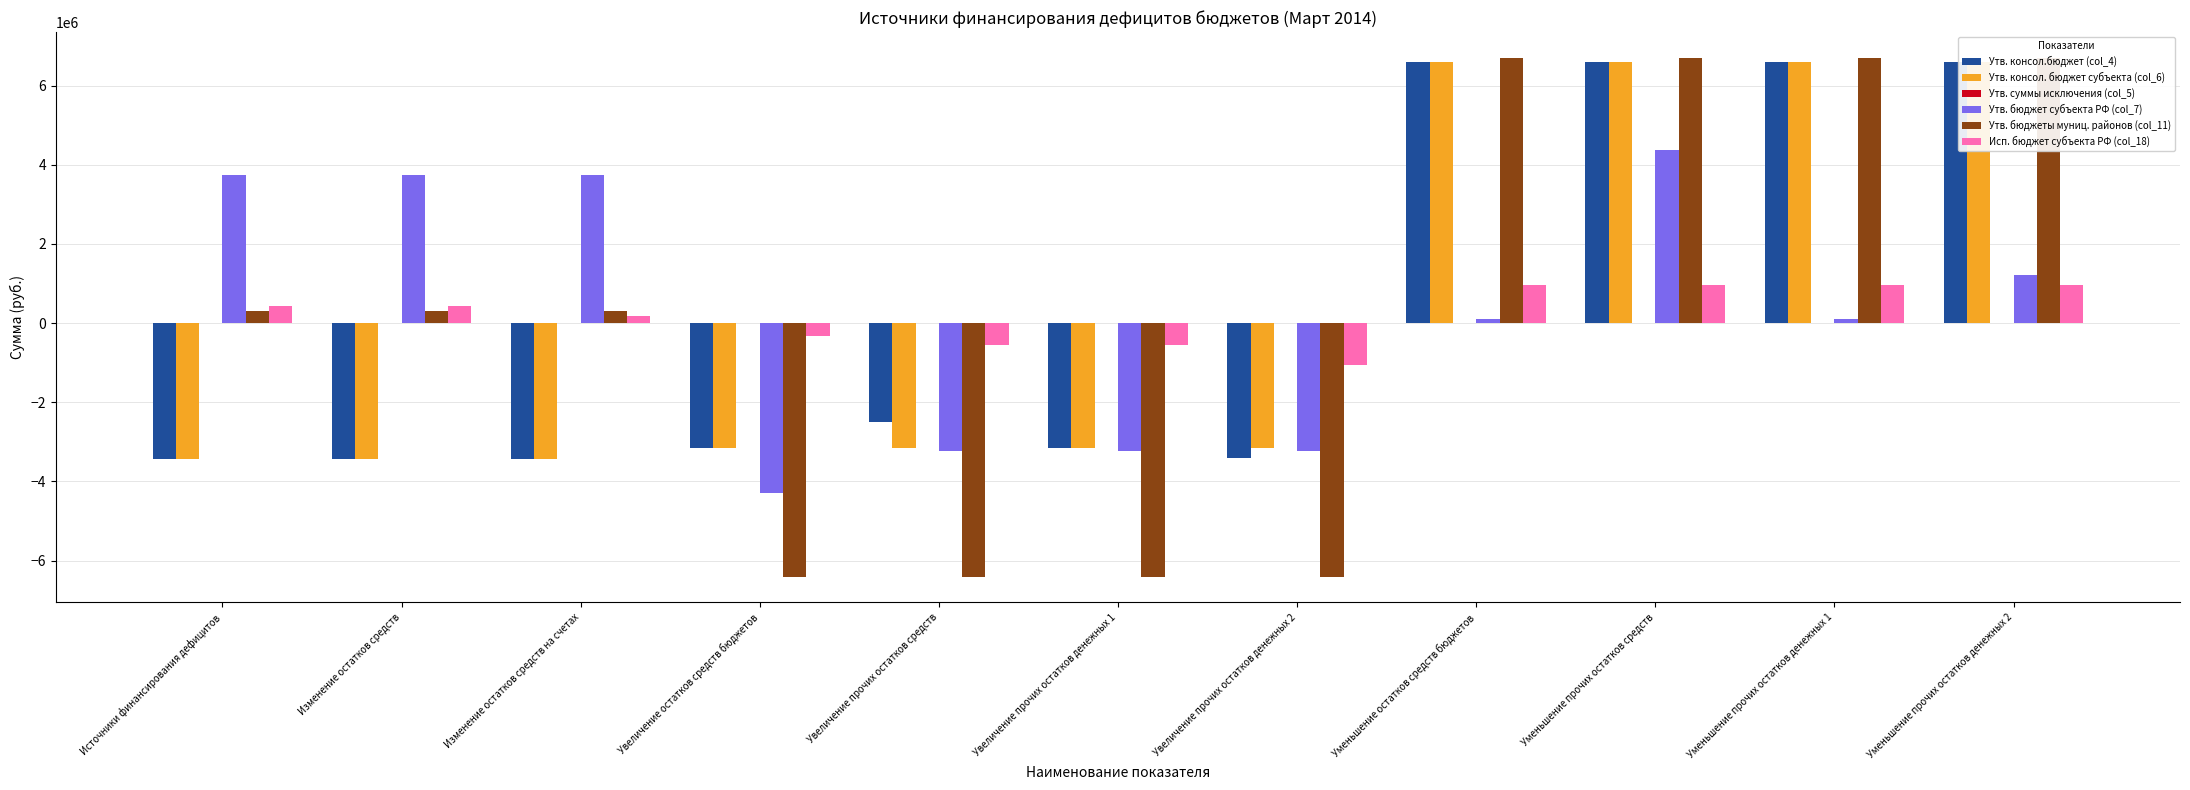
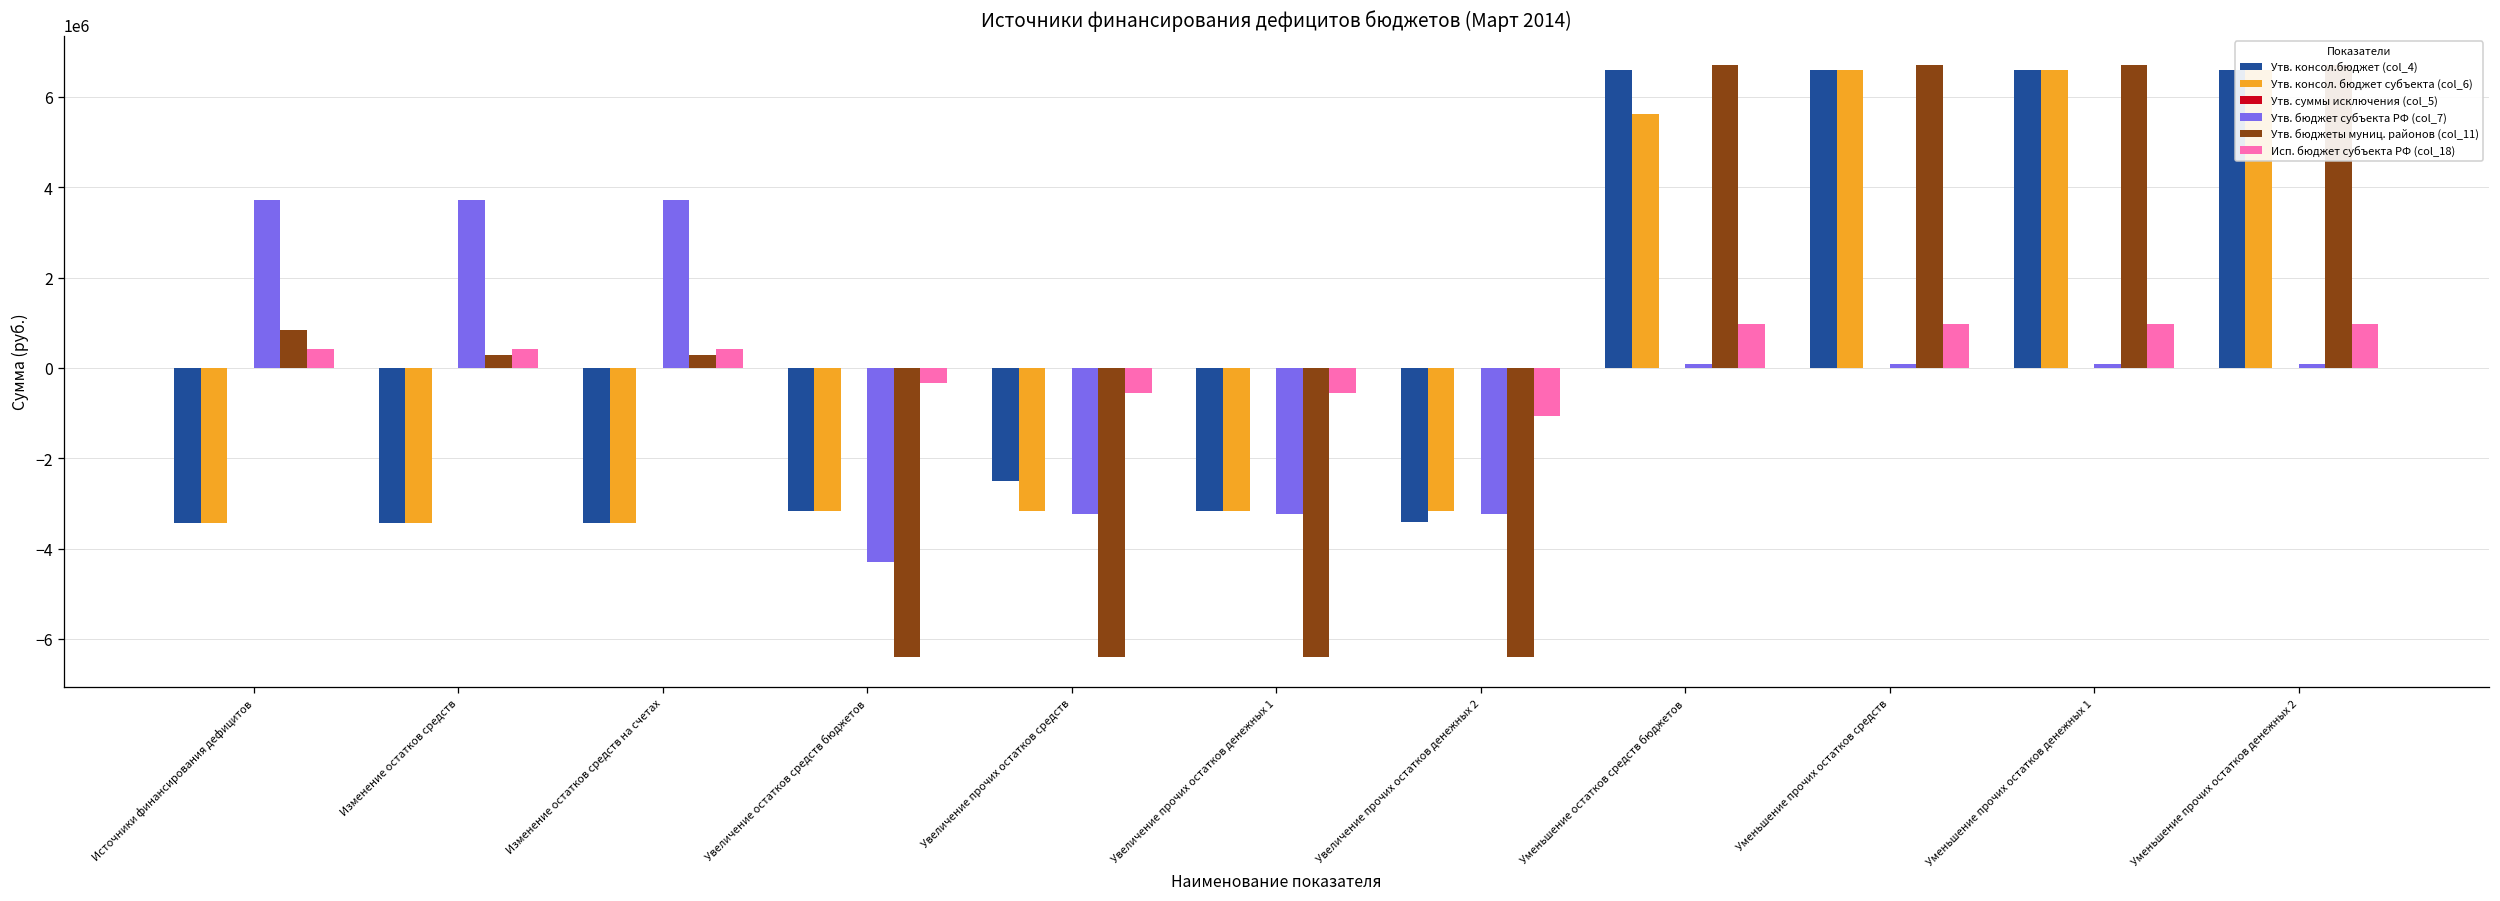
Утв. бюджеты муниц. районов (col_11), Источники финансирования дефицитов: 300000 -> 800000
Исп. бюджет субъекта РФ (col_18), Изменение остатков средств на счетах: 200000 -> 400000
Утв. консол. бюджет субъекта (col_6), Уменьшение остатков средств бюджетов: 6600000 -> 5600000
Утв. бюджет субъекта РФ (col_7), Уменьшение прочих остатков средств: 4400000 -> 100000
Утв. бюджет субъекта РФ (col_7), Уменьшение прочих остатков денежных 2: 1200000 -> 100000
